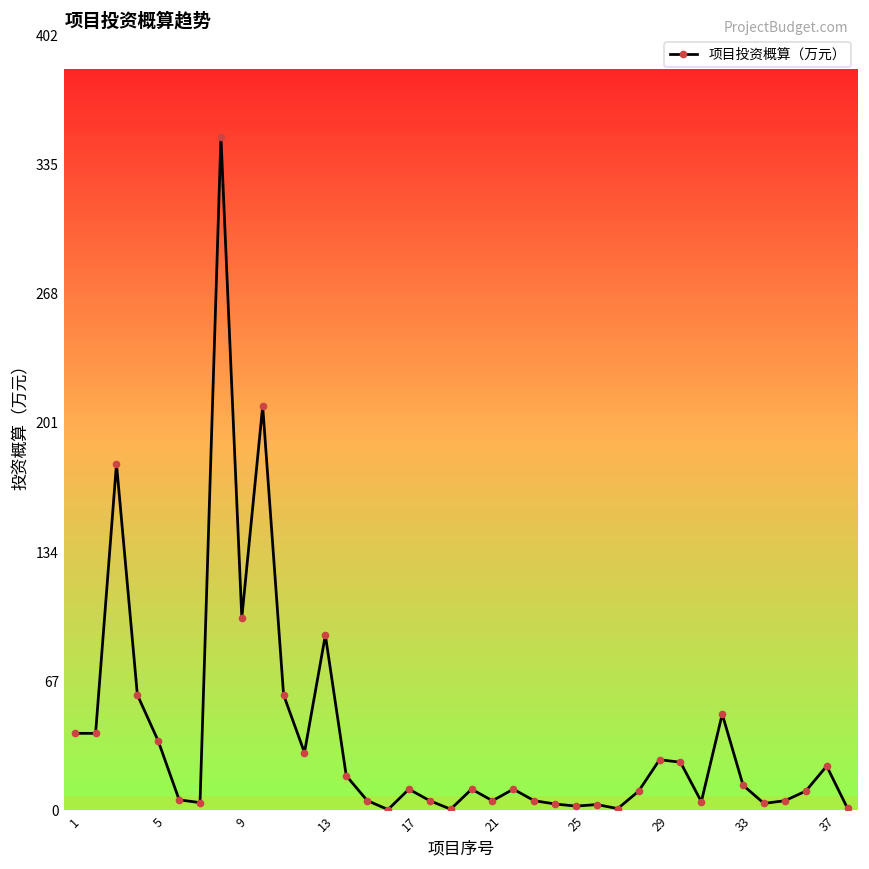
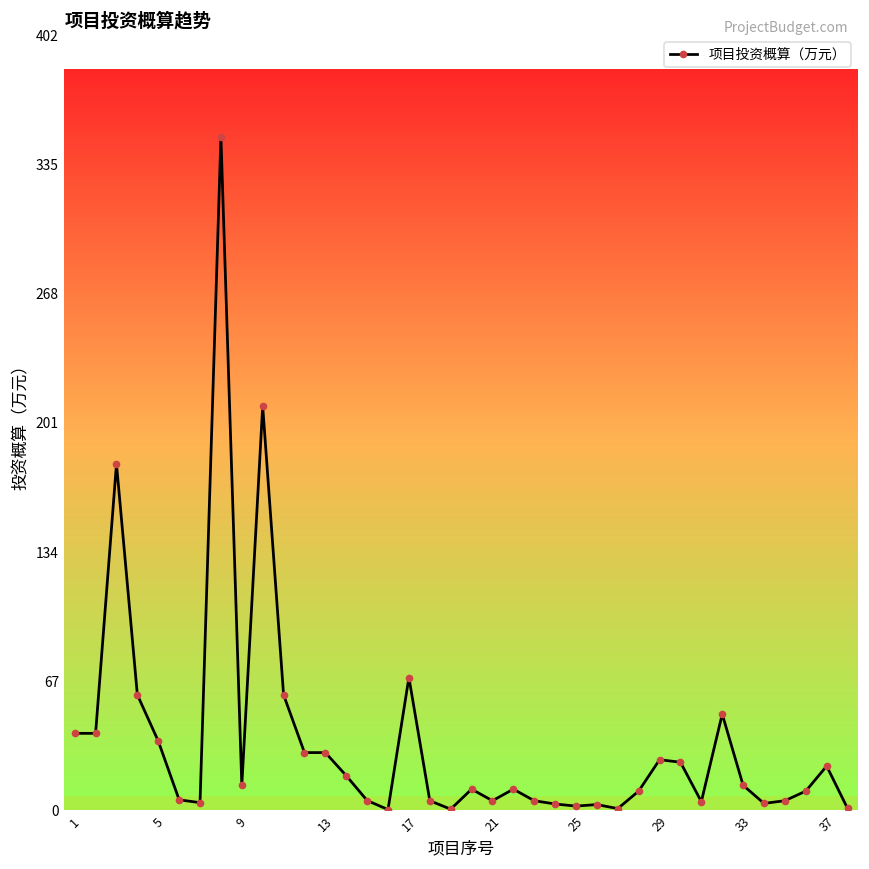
9: 100 -> 13
13: 91 -> 30
17: 11 -> 69
